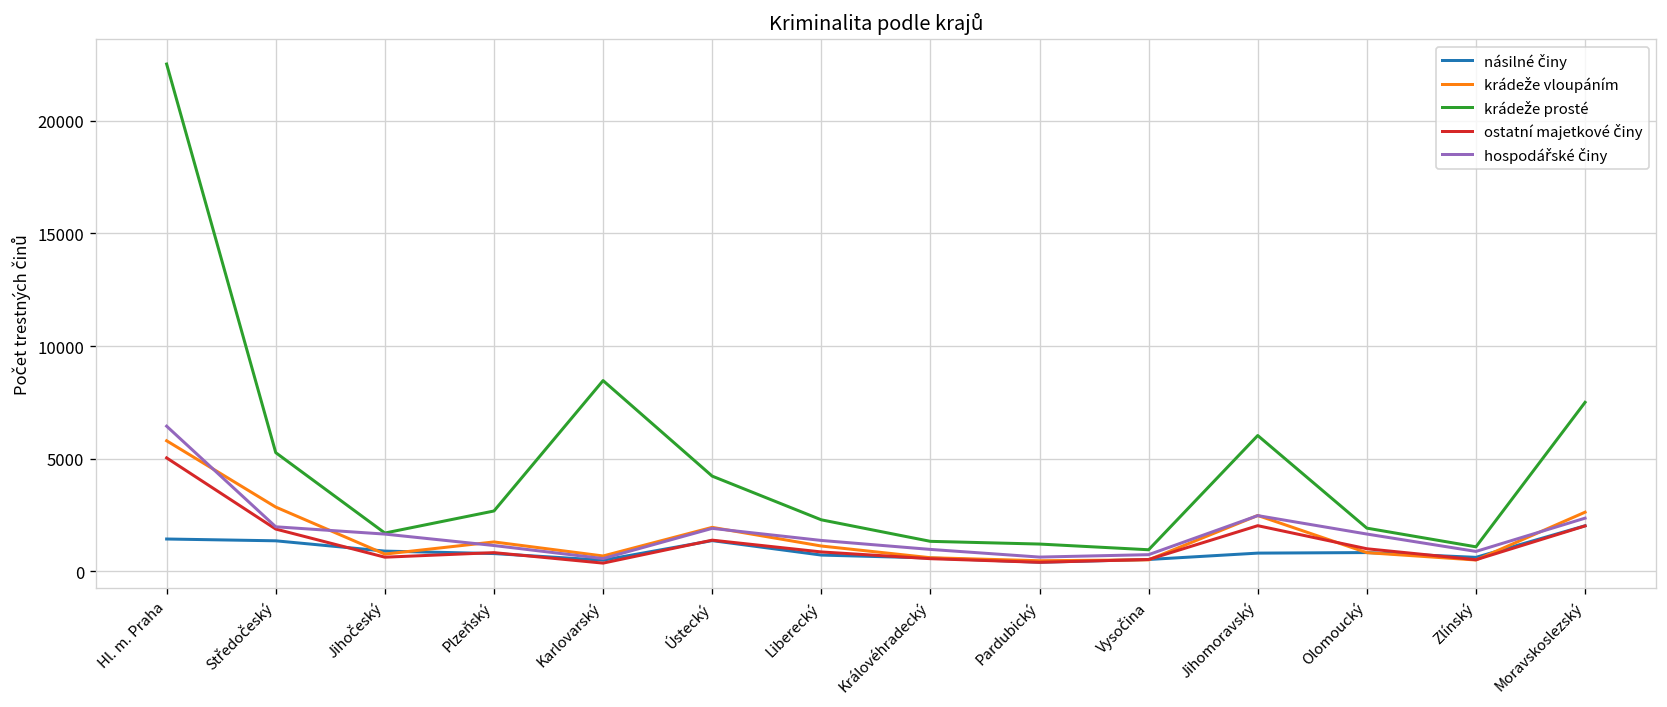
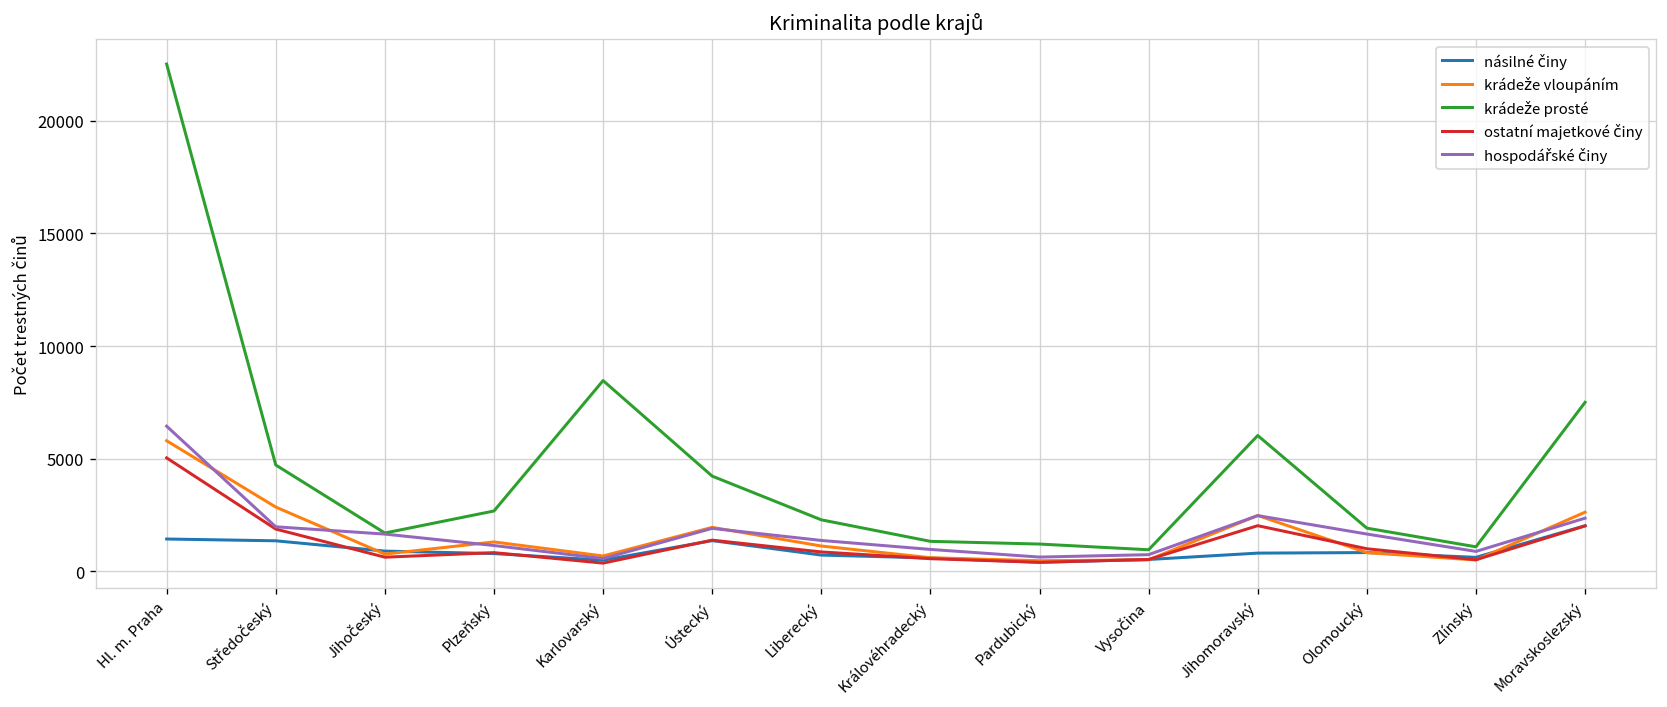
krádeže prosté, Středočeský: 5300 -> 4700
